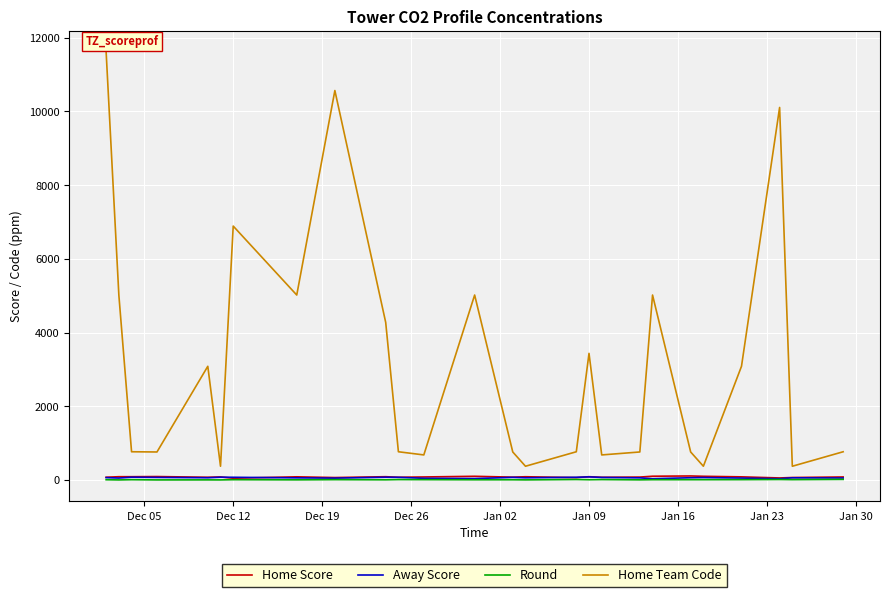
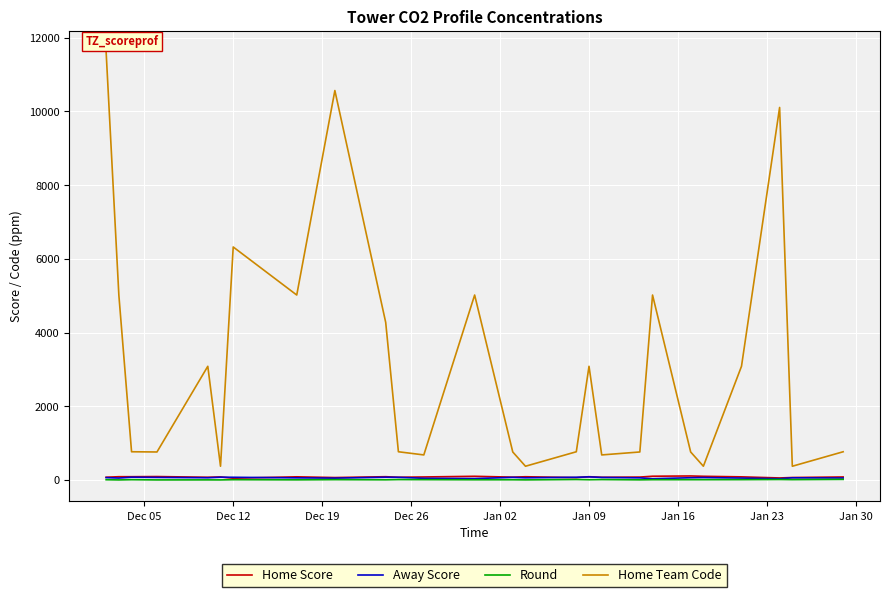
Home Team Code, Dec 12: 6900 -> 6300
Home Team Code, Jan 09: 3400 -> 3100
